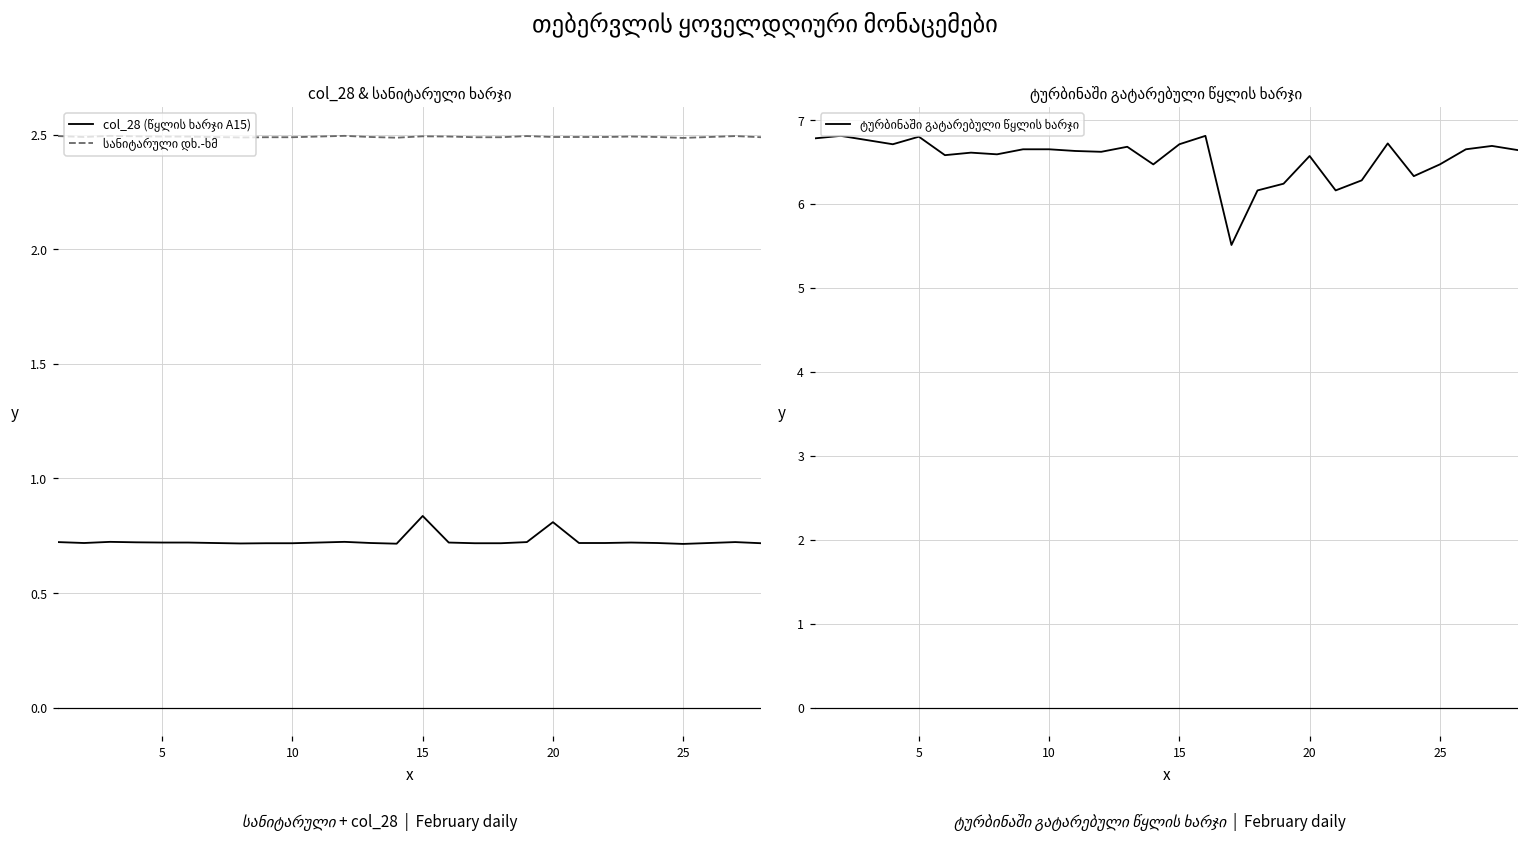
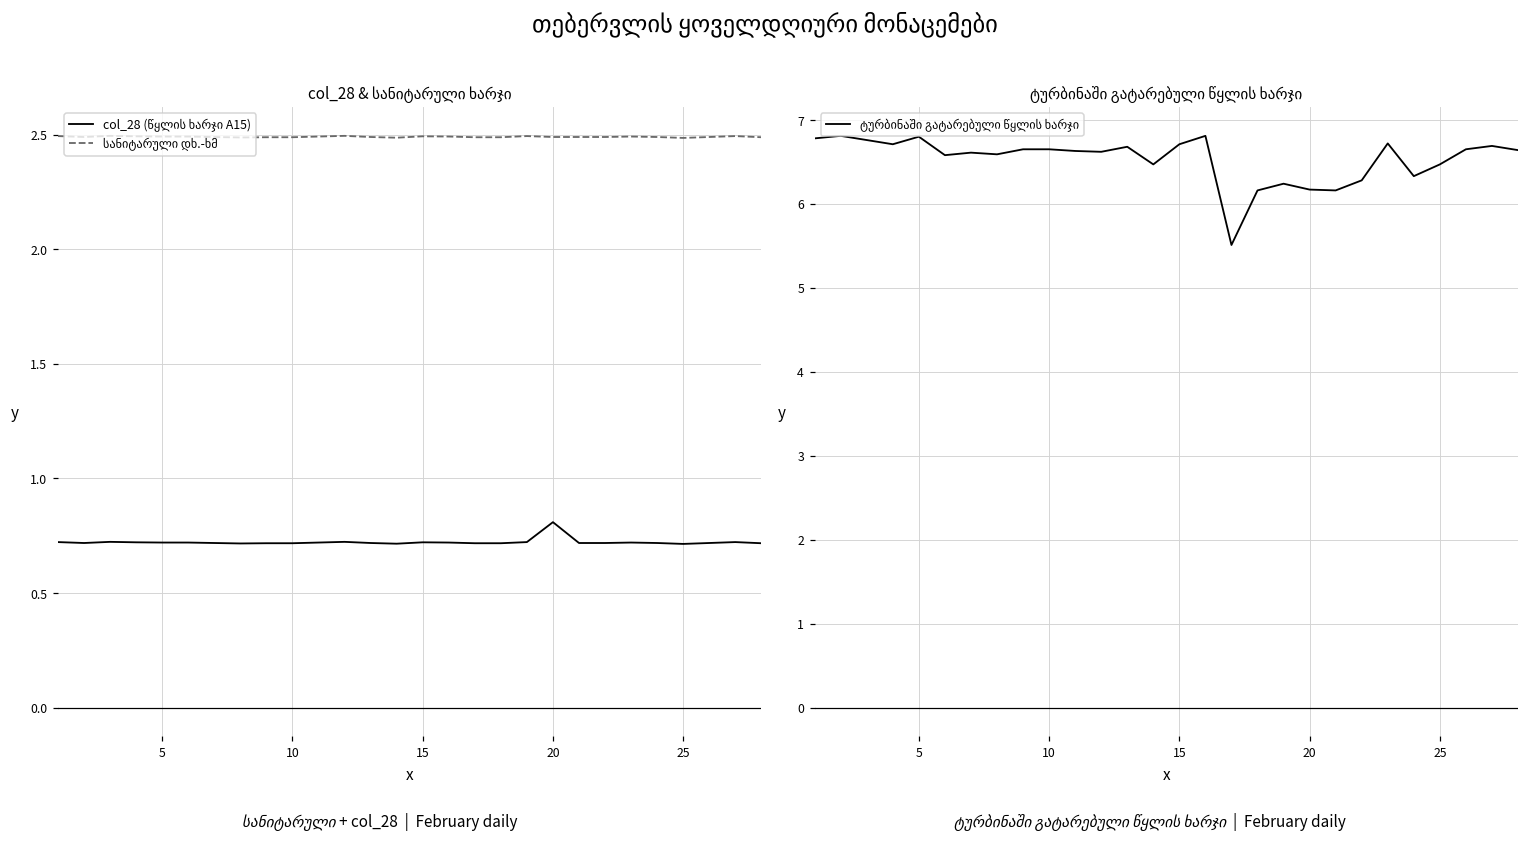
col_28 & სანიტარული ხარჯი, col_28 (წყლის ხარჯი A15), 15: 0.84 -> 0.72
ტურბინაში გატარებული წყლის ხარჯი, 20: 6.6 -> 6.2
